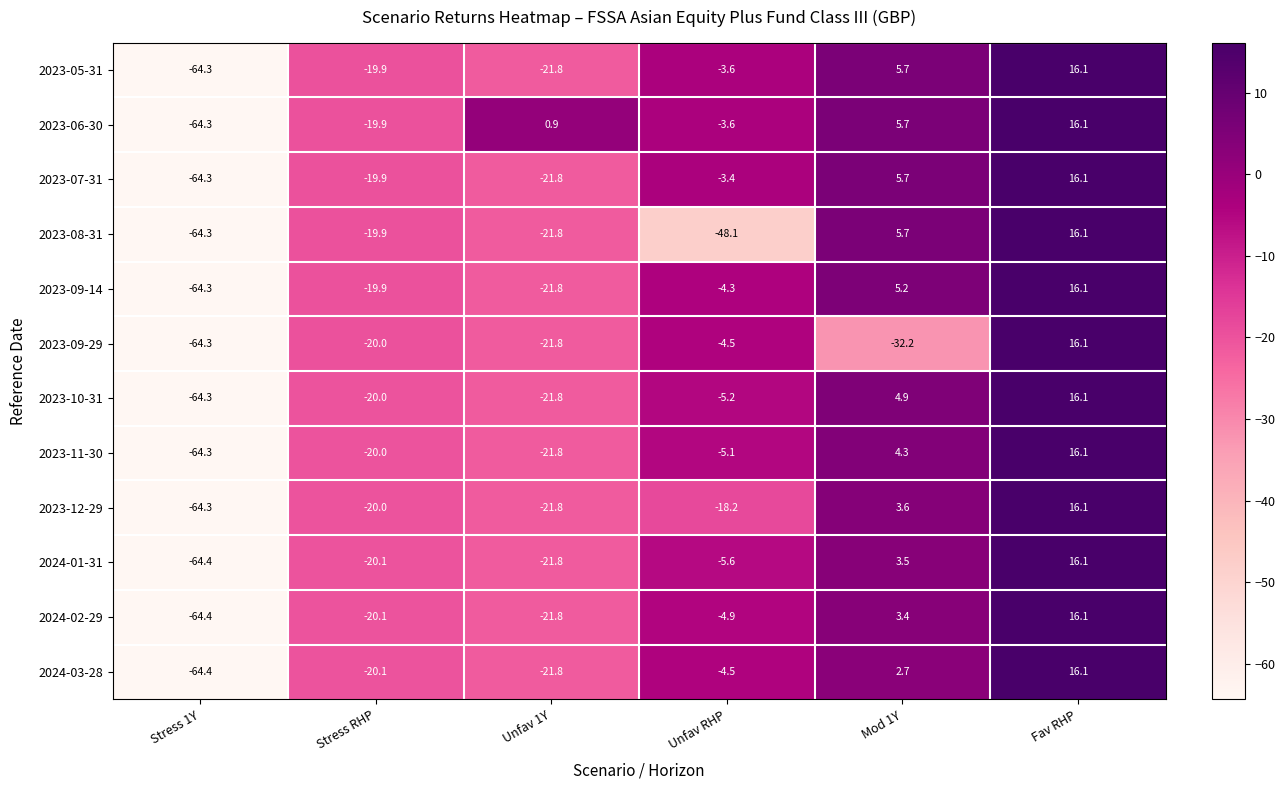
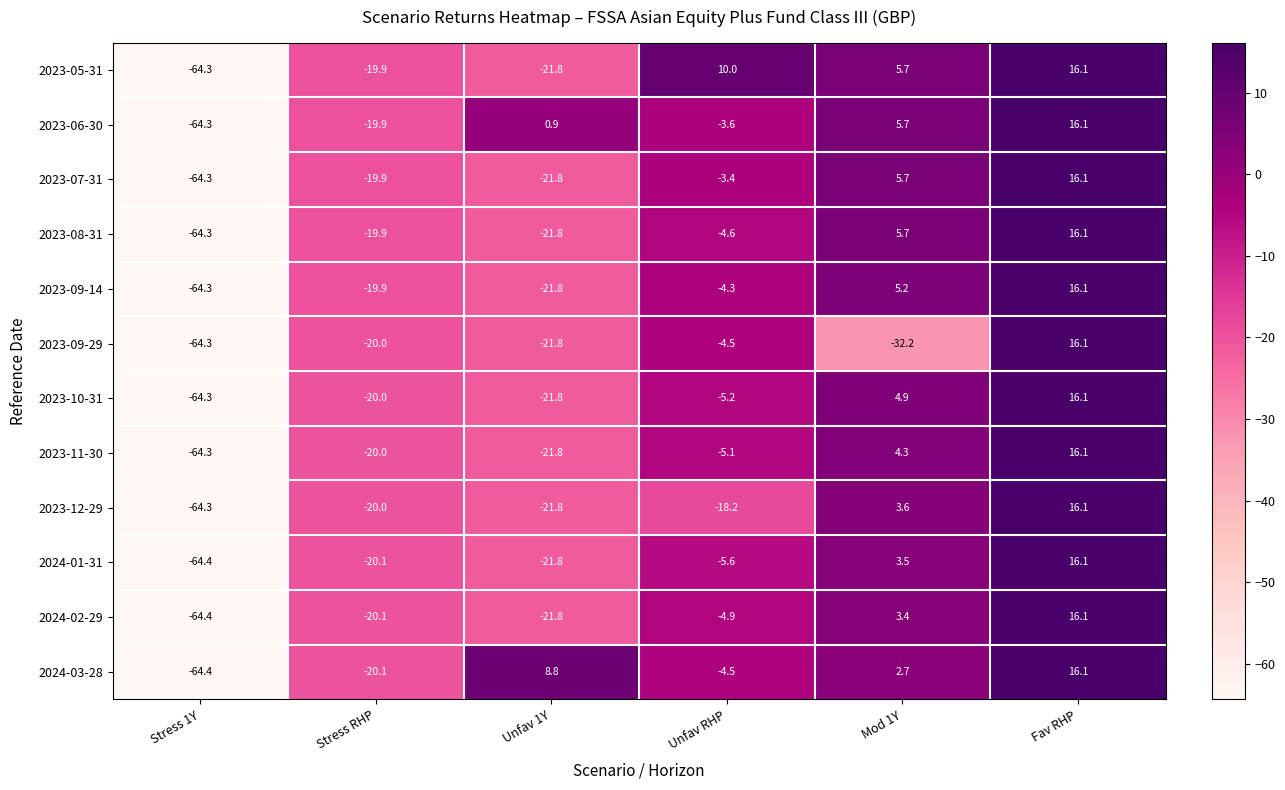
2023-05-31, Unfav RHP: -3.6 -> 10.0
2023-08-31, Unfav RHP: -48.1 -> -4.6
2024-03-28, Unfav 1Y: -21.8 -> 8.8
